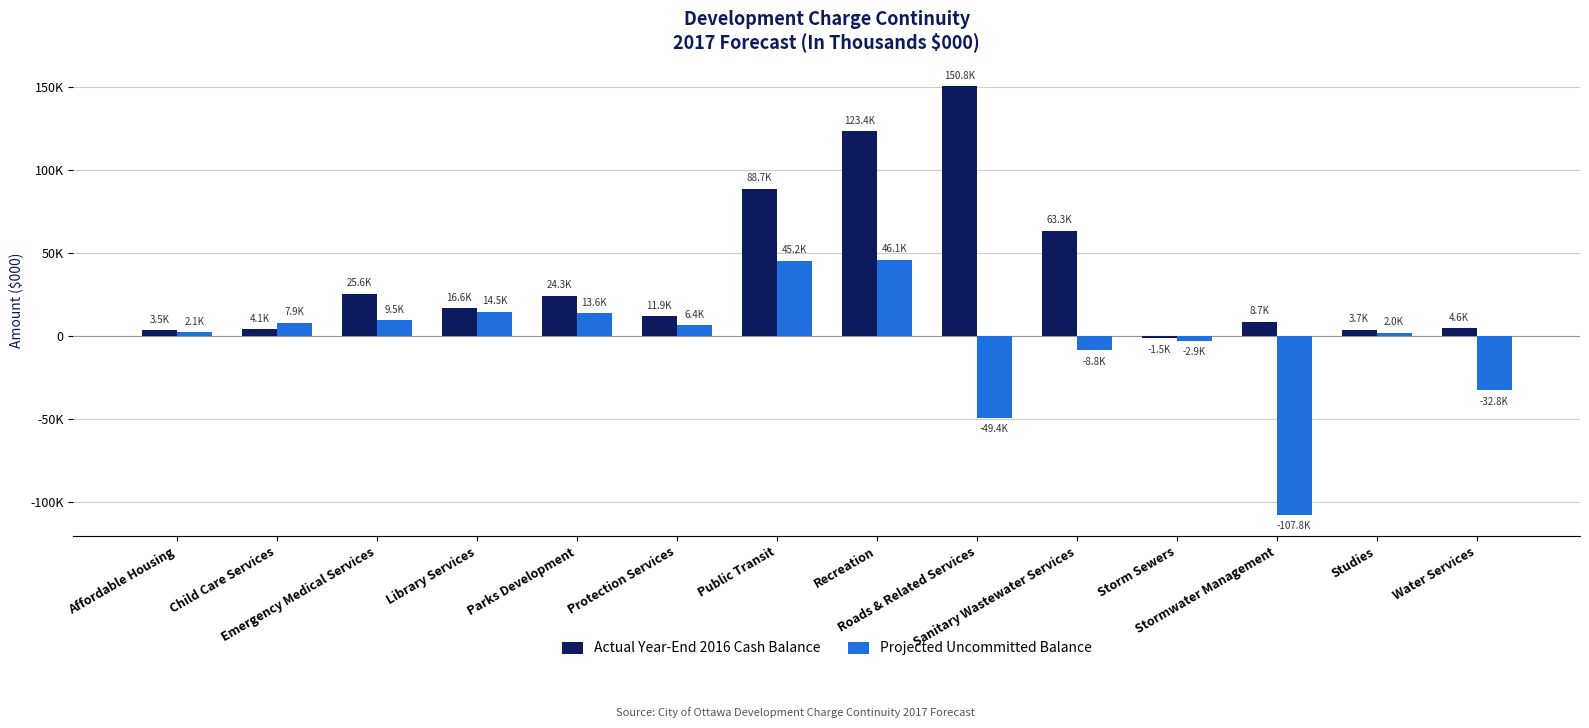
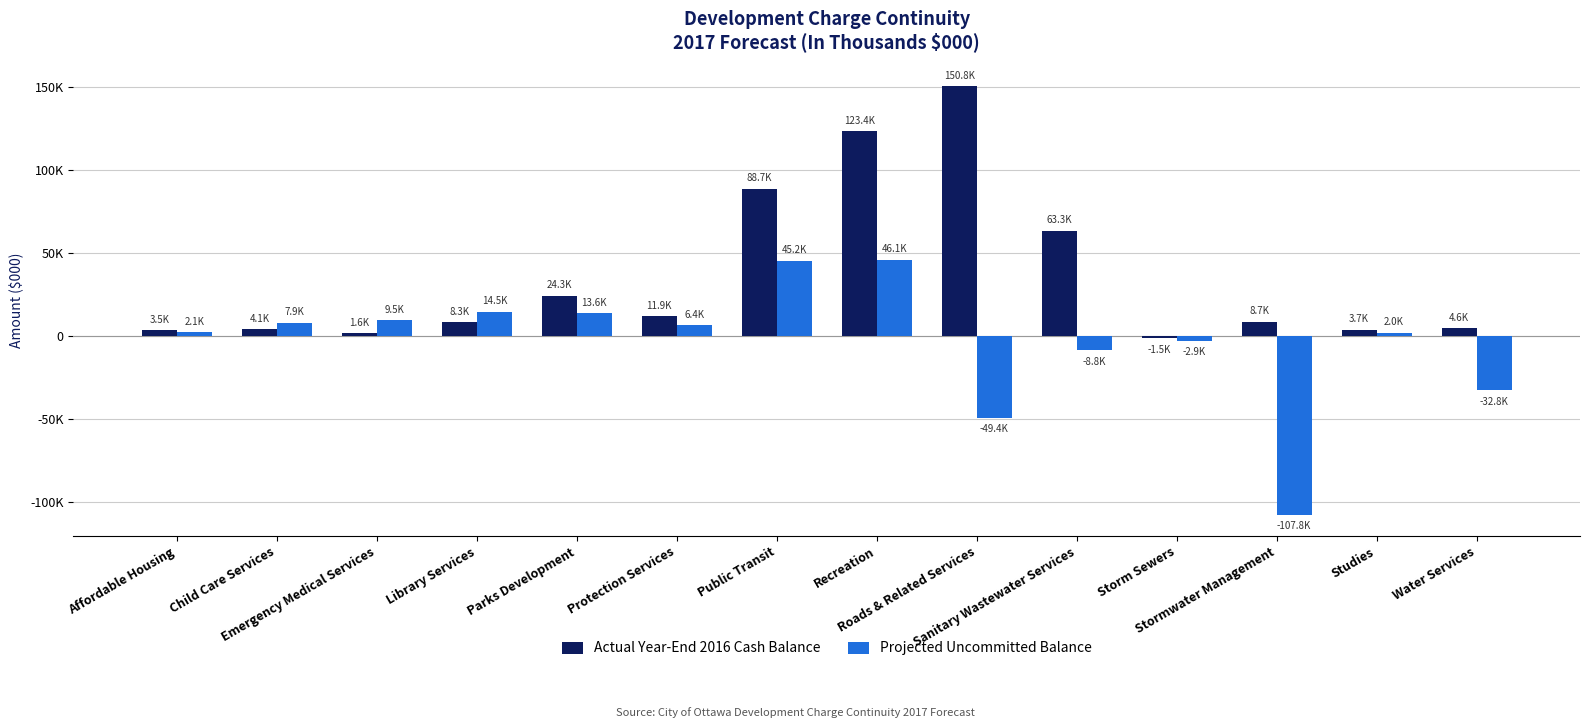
Actual Year-End 2016 Cash Balance, Emergency Medical Services: 25.6K -> 1.6K
Actual Year-End 2016 Cash Balance, Library Services: 16.6K -> 8.3K
